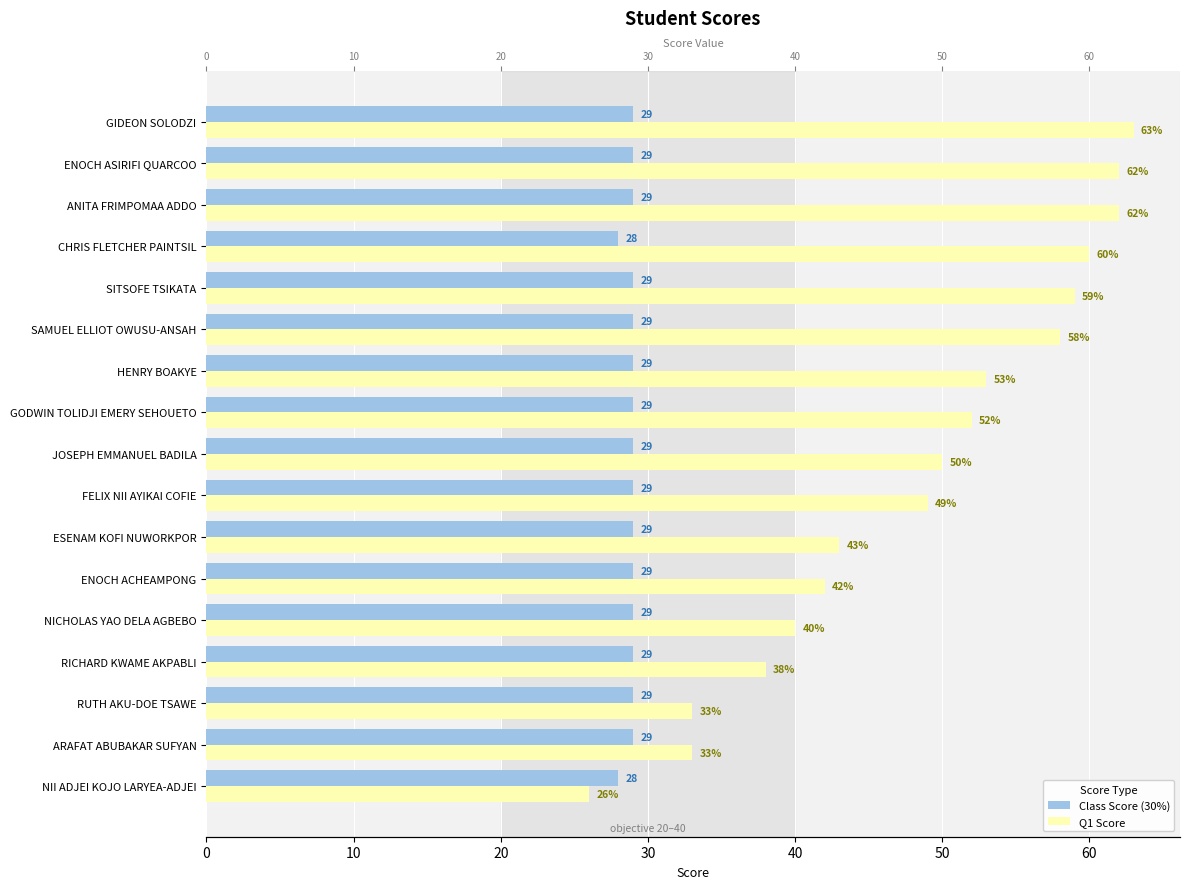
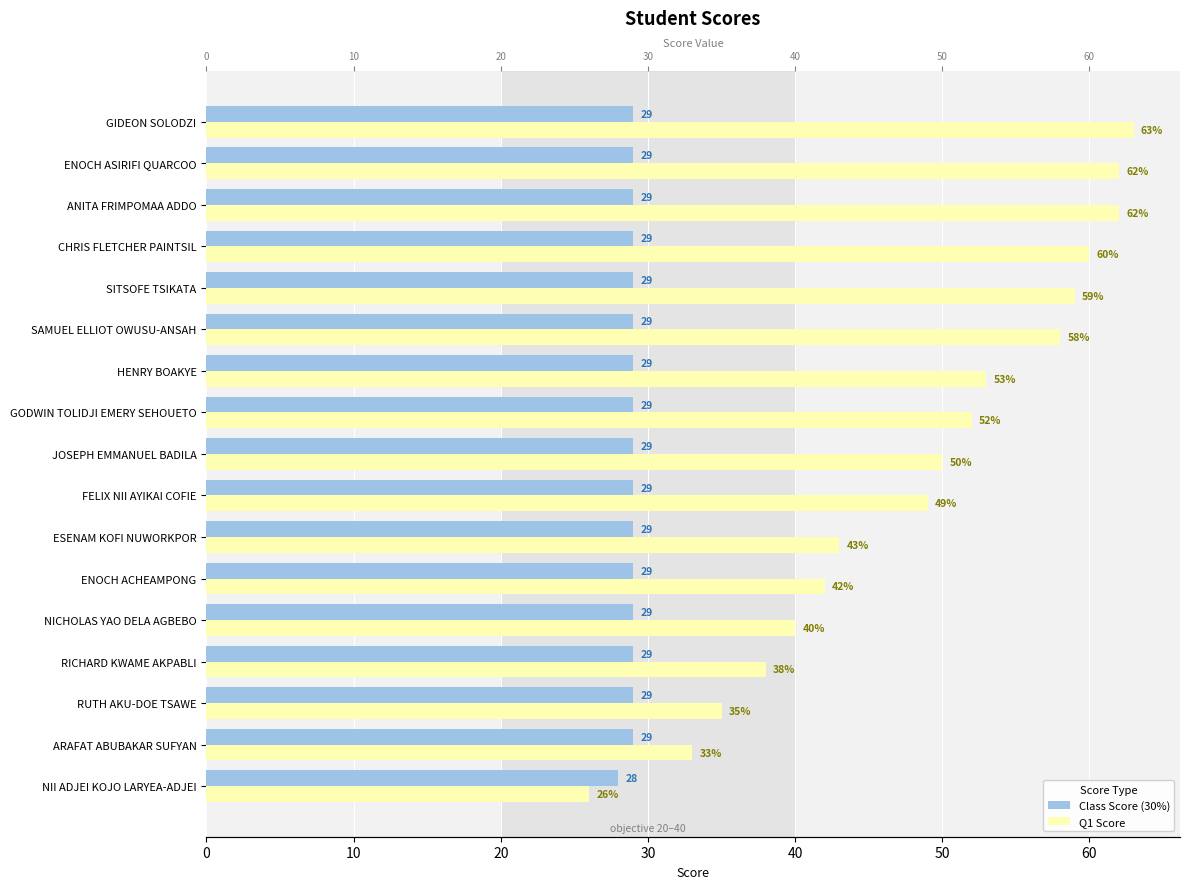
Class Score (30%), CHRIS FLETCHER PAINTSIL: 28 -> 29
Q1 Score, RUTH AKU-DOE TSAWE: 33% -> 35%
